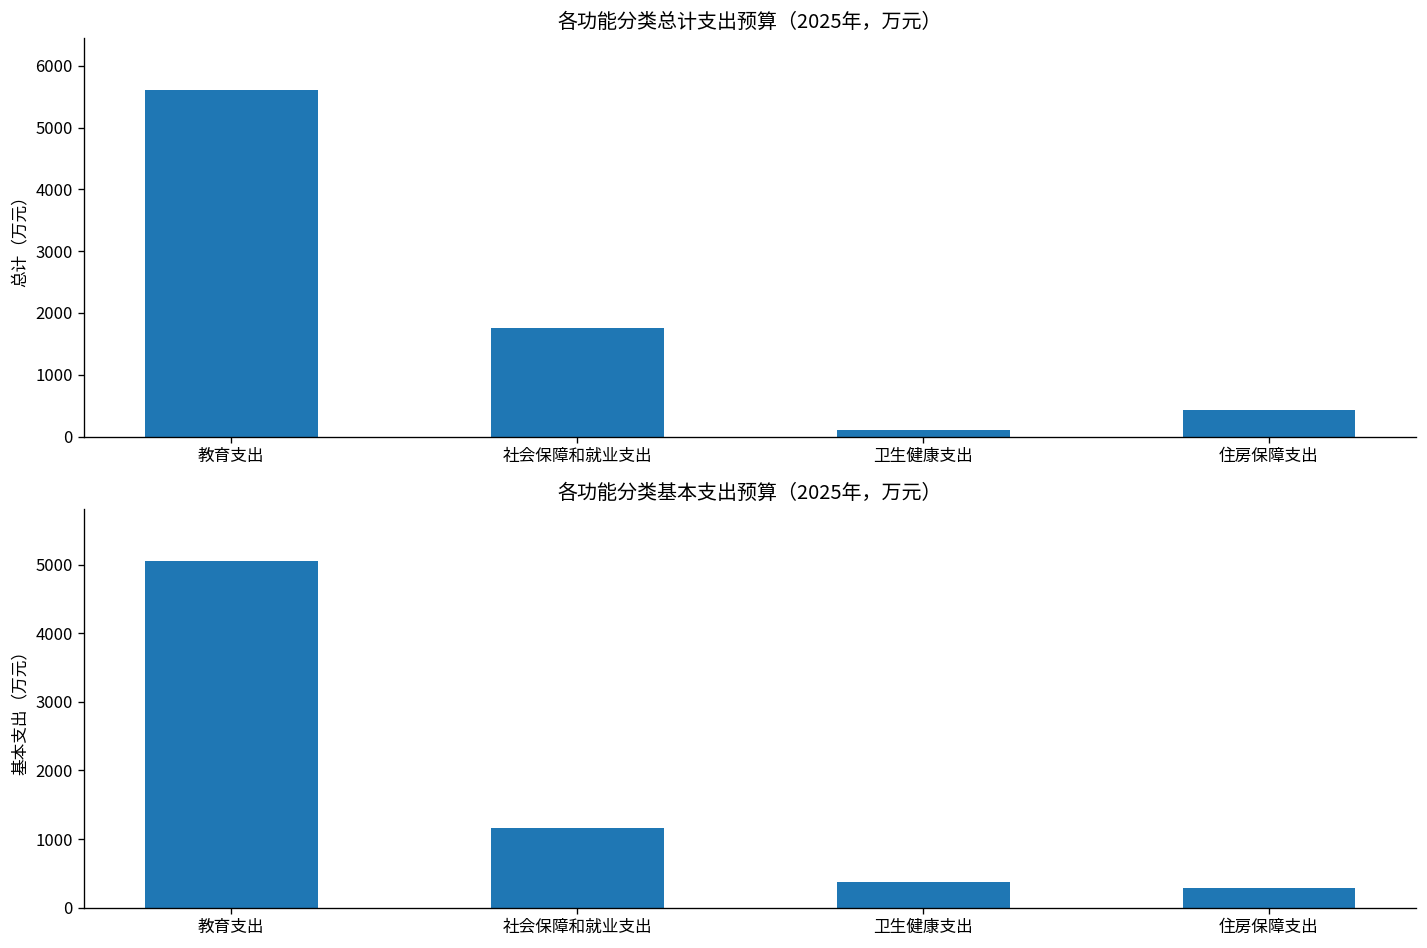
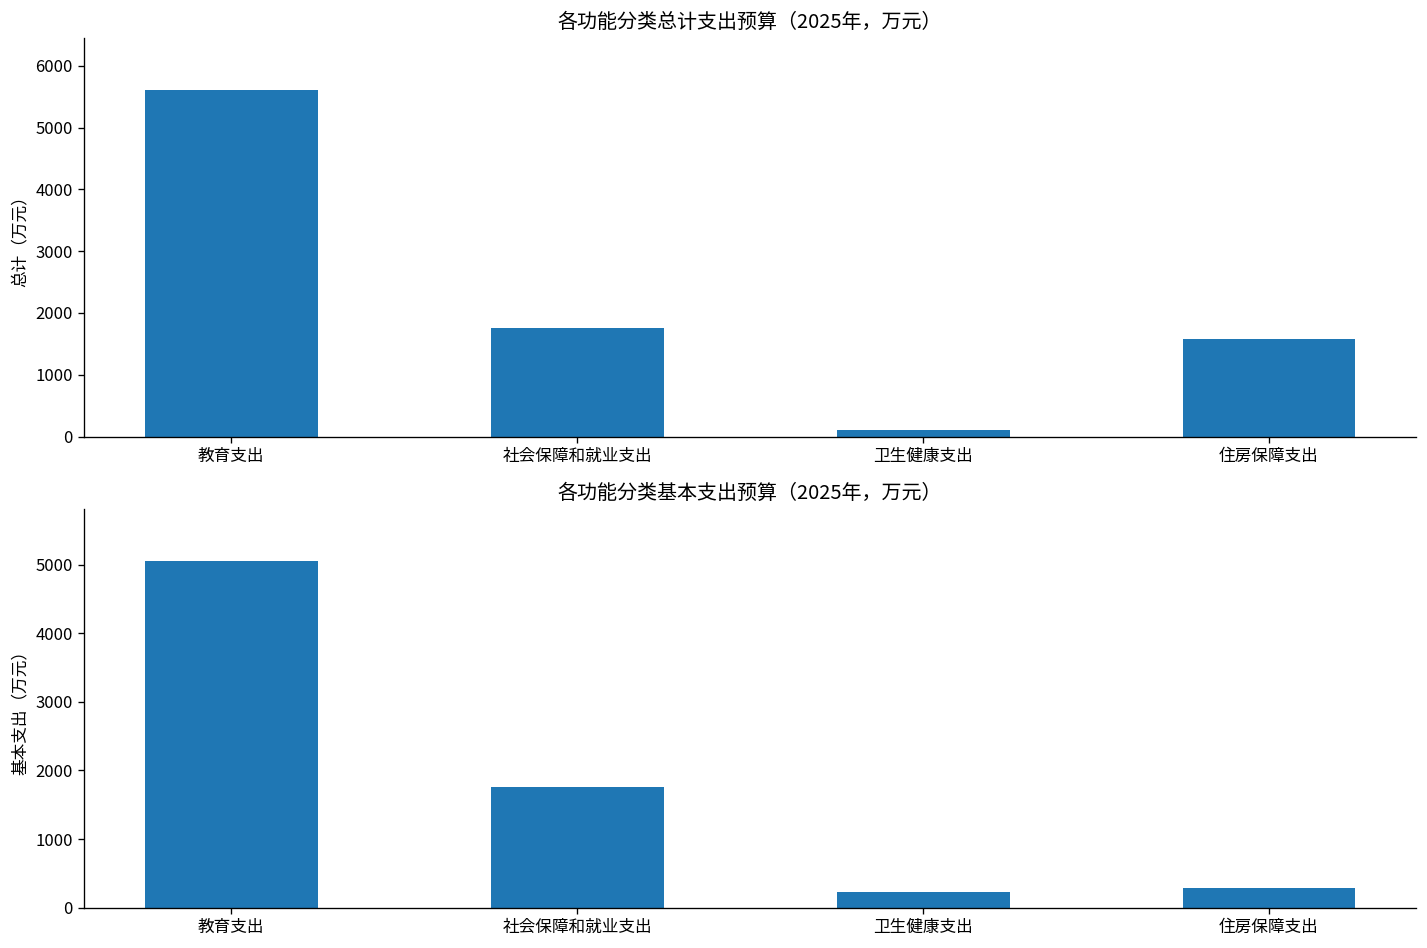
各功能分类总计支出预算（2025年，万元）, 住房保障支出: 400 -> 1600
各功能分类基本支出预算（2025年，万元）, 社会保障和就业支出: 1200 -> 1800
各功能分类基本支出预算（2025年，万元）, 卫生健康支出: 400 -> 200
